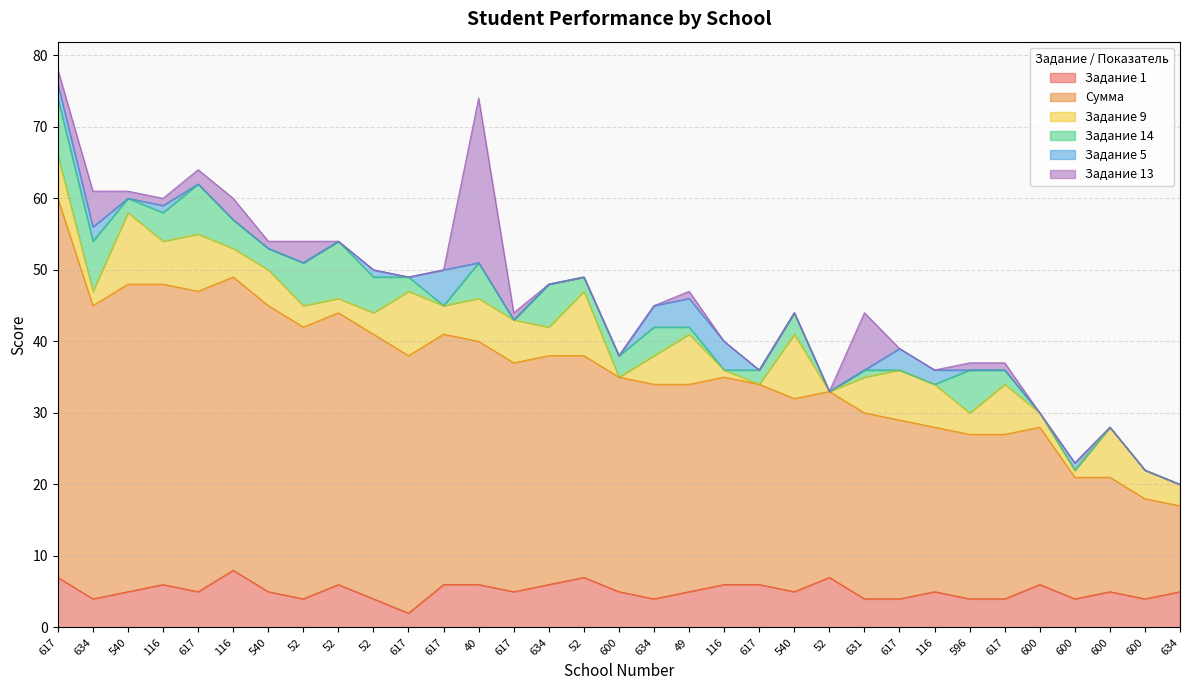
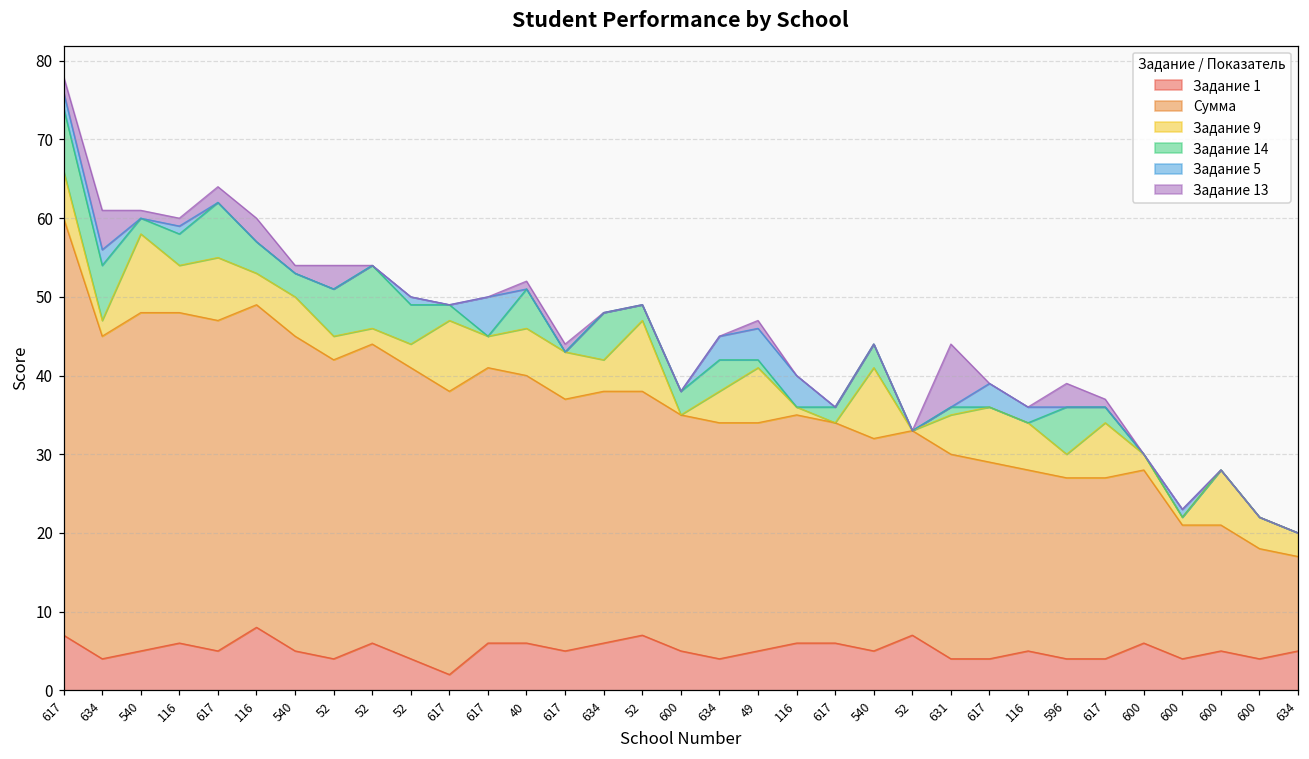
Задание 13, 40: 23 -> 1
Задание 13, 596: 1 -> 3
